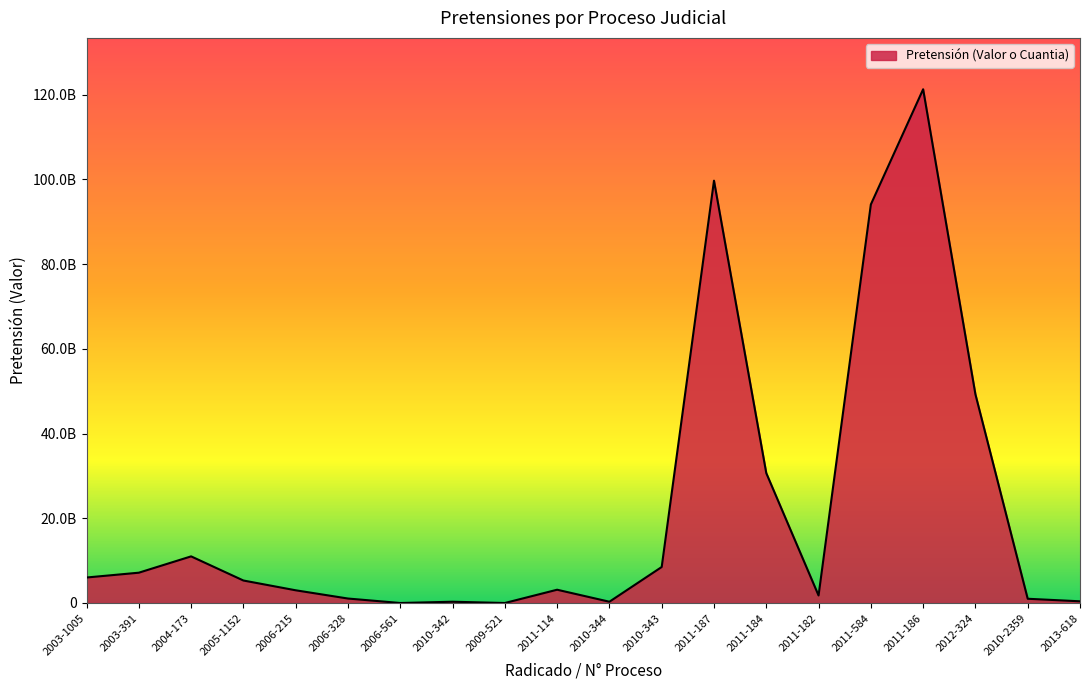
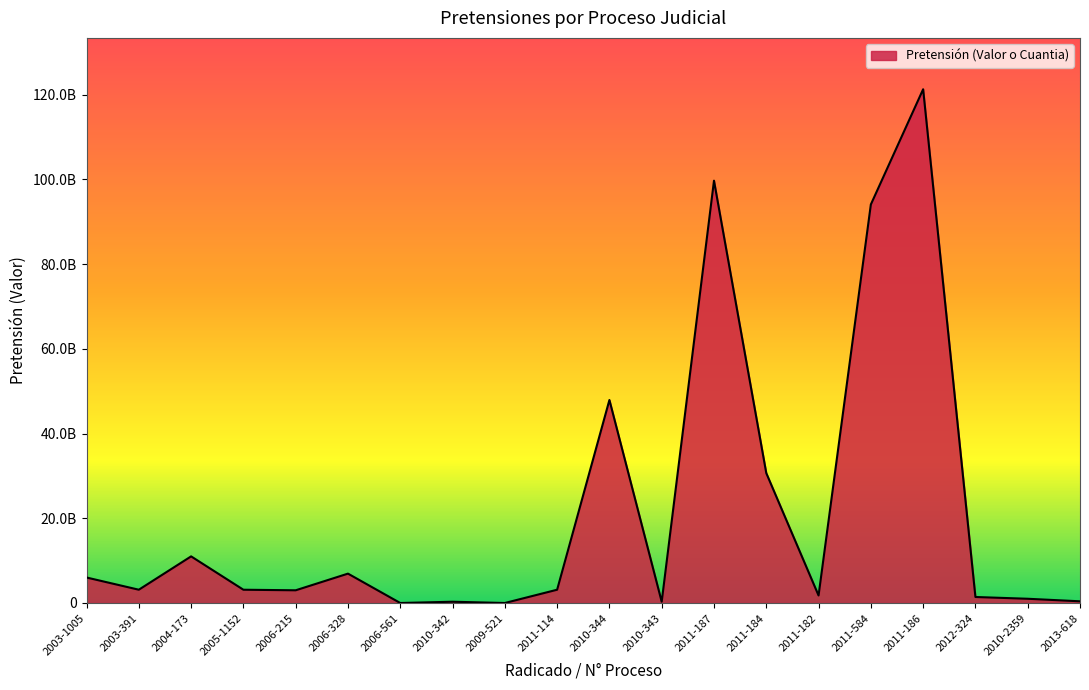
2003-391: 7000000000 -> 3000000000
2005-1152: 5000000000 -> 3000000000
2006-328: 1000000000 -> 7000000000
2010-344: 0 -> 48000000000
2010-343: 8000000000 -> 0
2012-324: 49000000000 -> 1000000000
